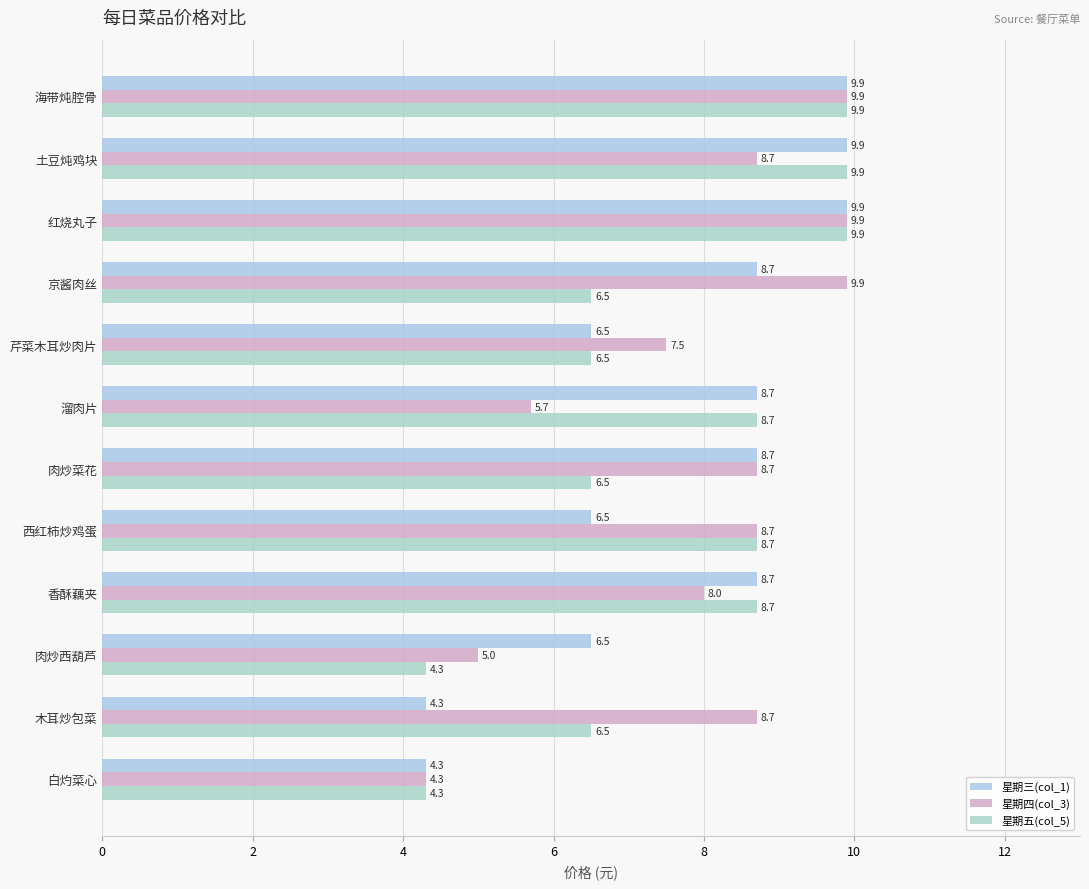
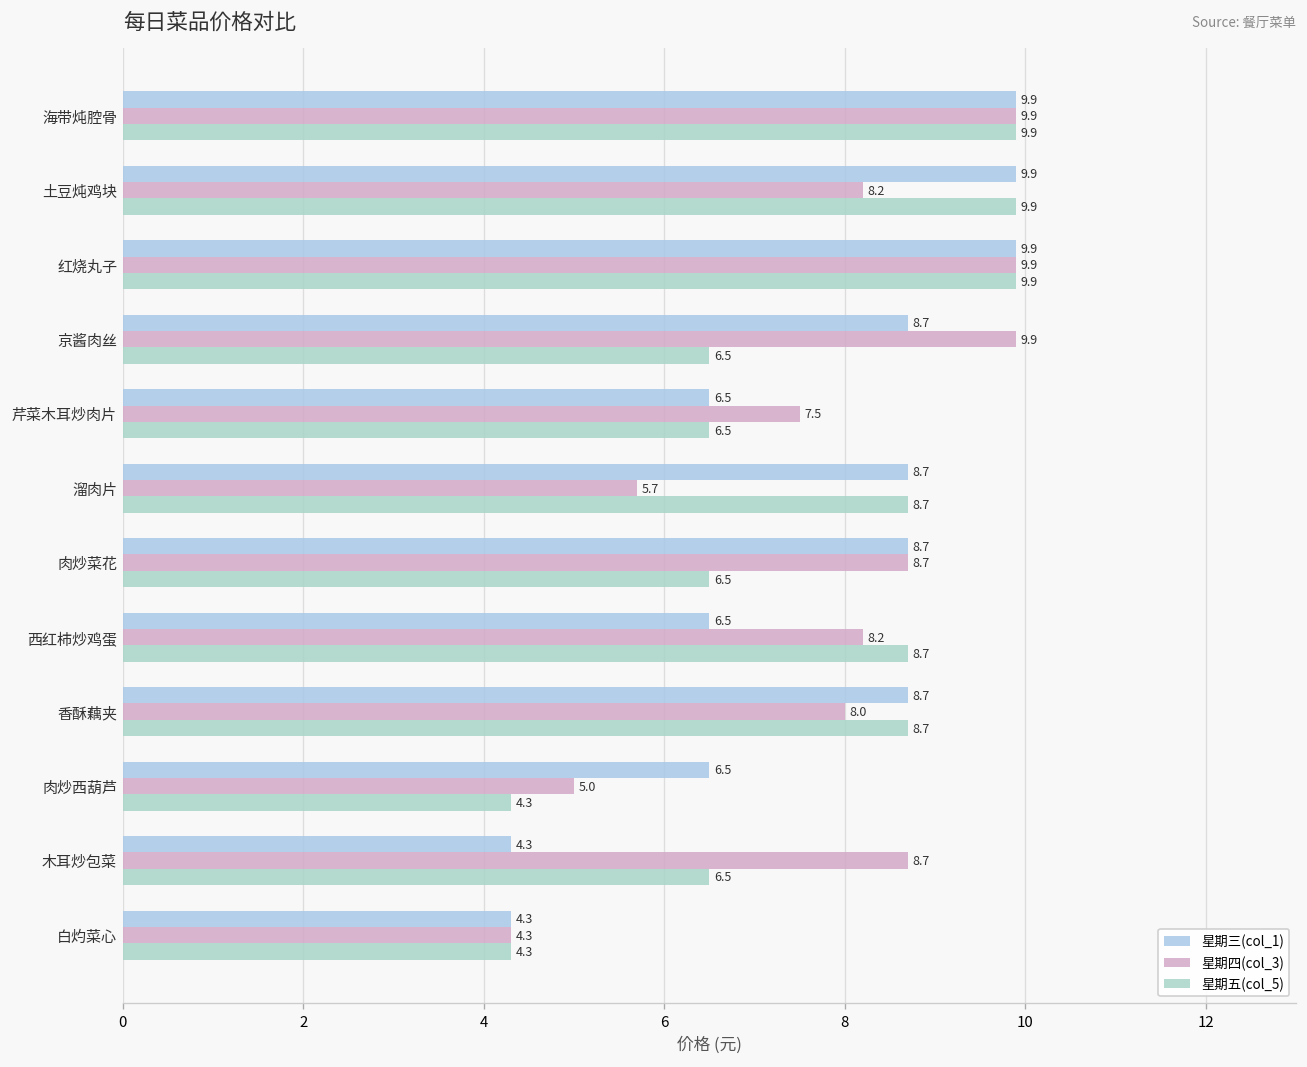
星期四(col_3), 土豆炖鸡块: 8.7 -> 8.2
星期四(col_3), 西红柿炒鸡蛋: 8.7 -> 8.2
